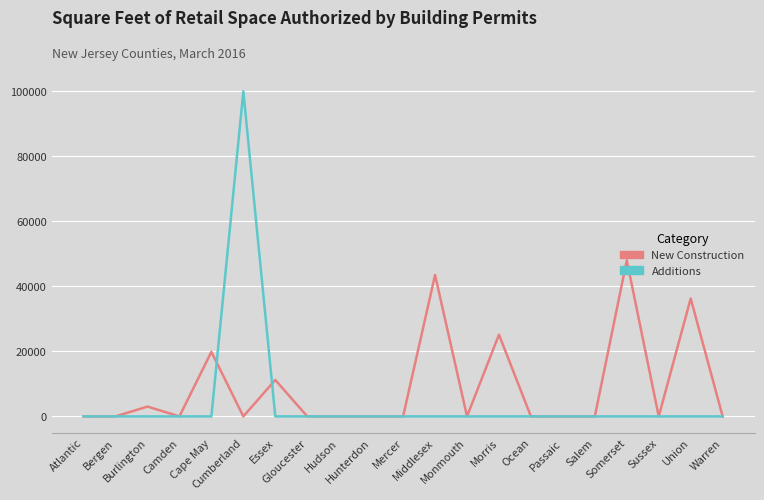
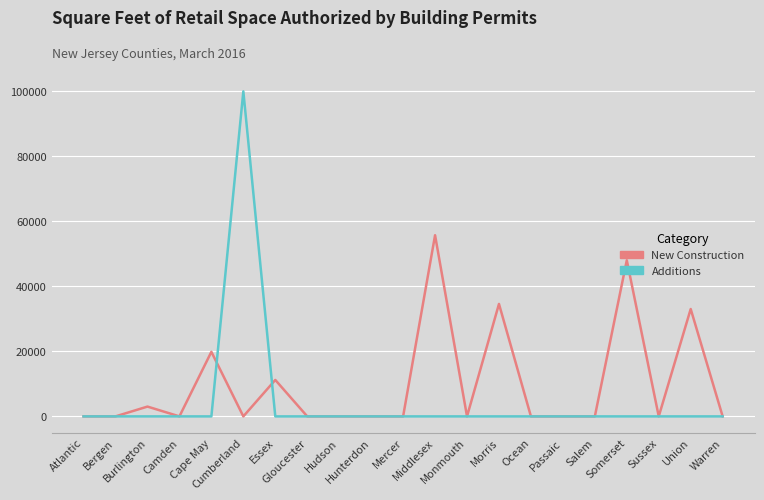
New Construction, Middlesex: 44000 -> 56000
New Construction, Morris: 25000 -> 35000
New Construction, Union: 36000 -> 33000
